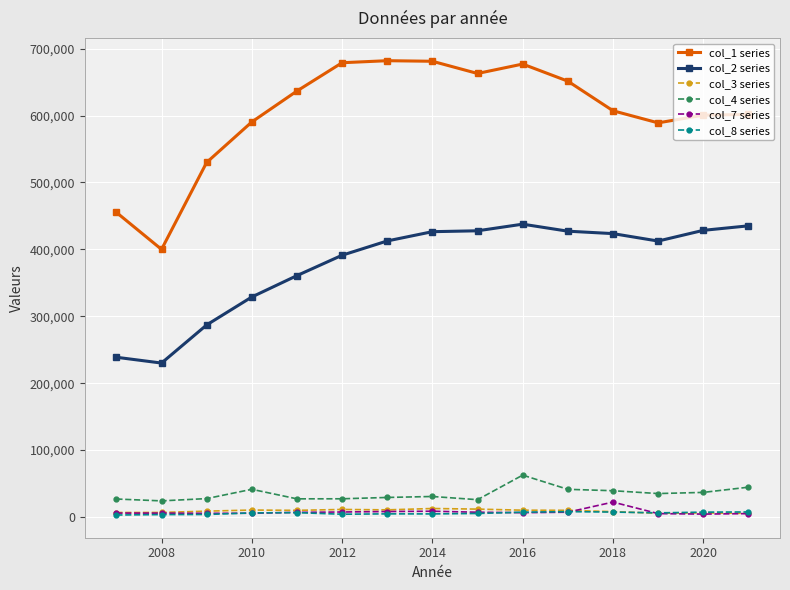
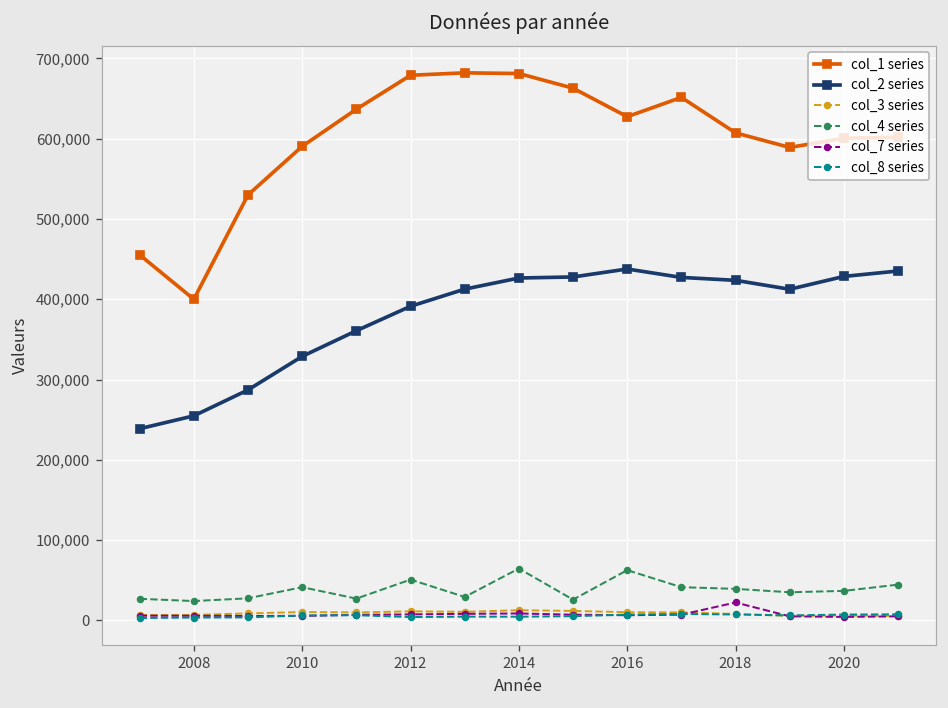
col_2 series, 2008: 230,000 -> 250,000
col_4 series, 2012: 30,000 -> 50,000
col_4 series, 2014: 30,000 -> 60,000
col_1 series, 2016: 680,000 -> 630,000
